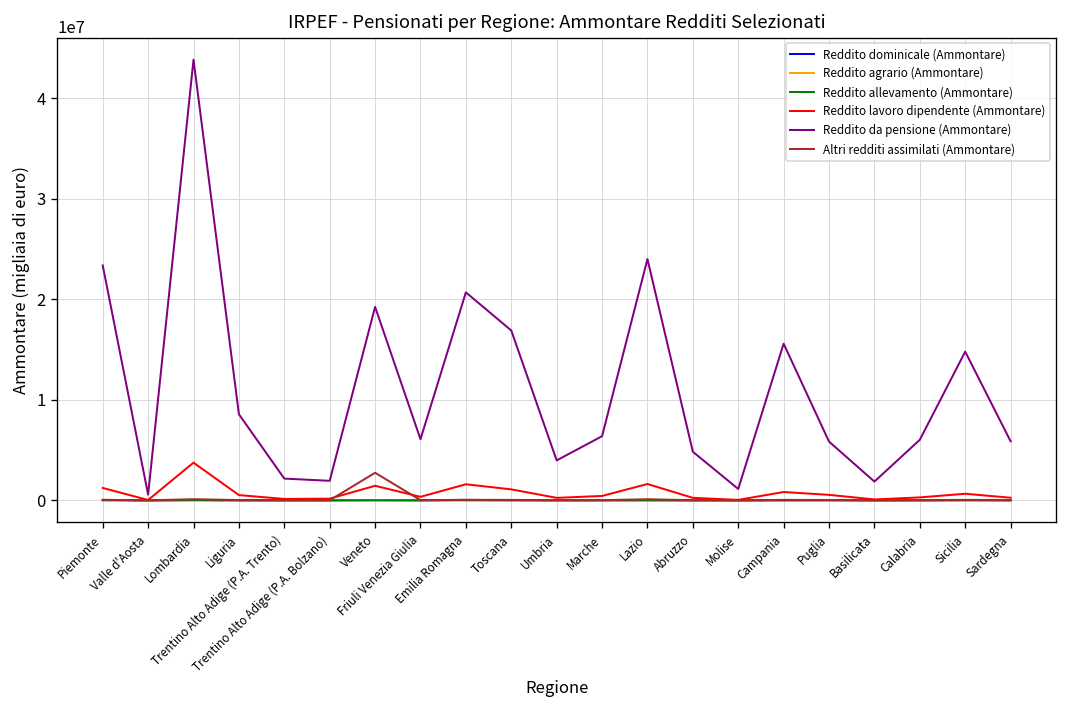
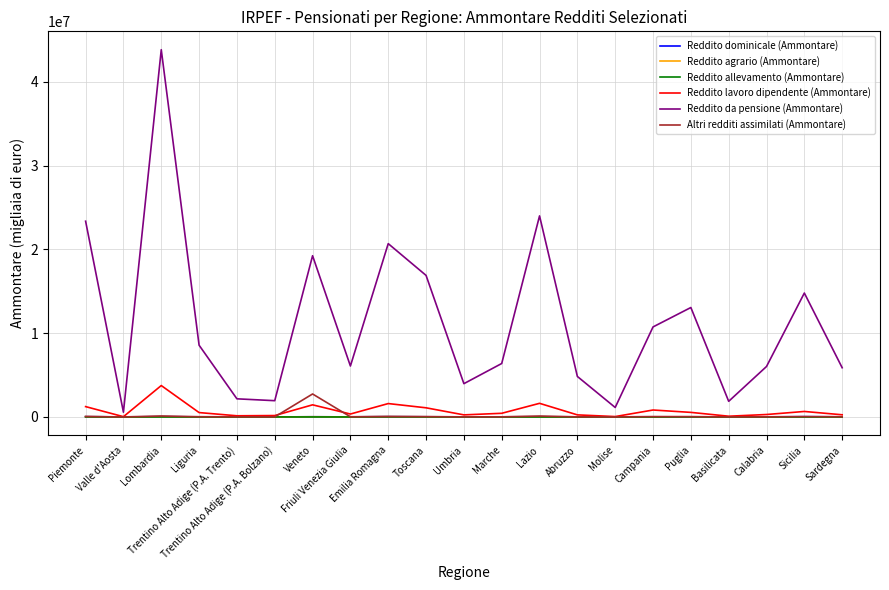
Reddito da pensione (Ammontare), Campania: 16000000 -> 11000000
Reddito da pensione (Ammontare), Puglia: 6000000 -> 13000000
